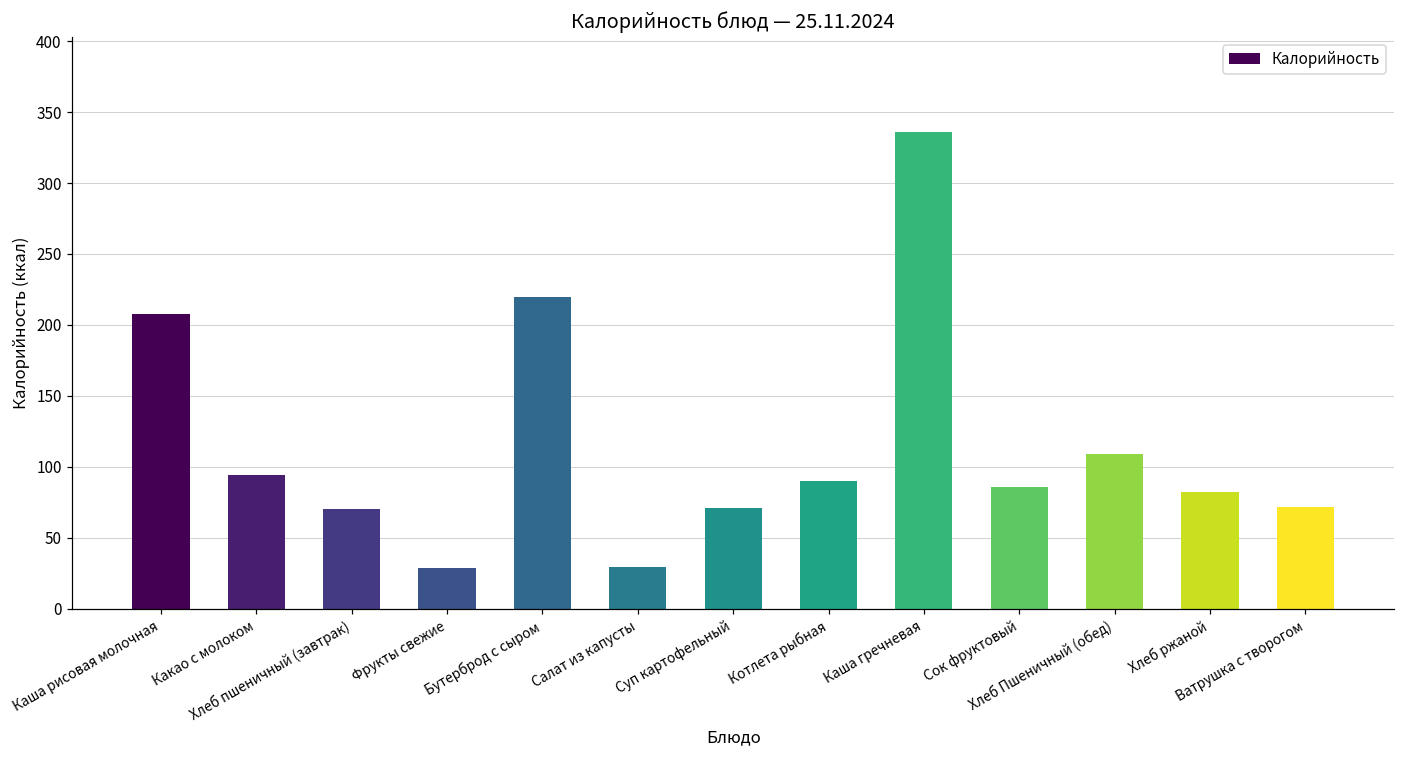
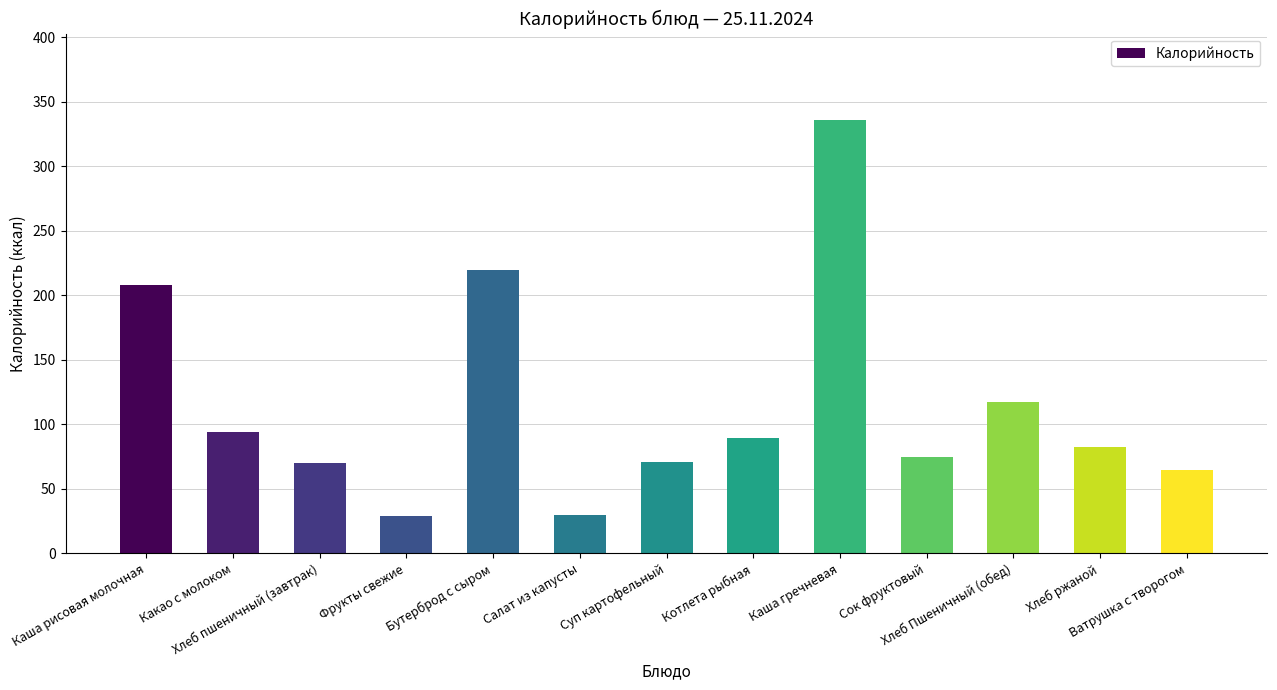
Сок фруктовый: 86 -> 75
Хлеб Пшеничный (обед): 109 -> 117
Ватрушка с творогом: 72 -> 65
